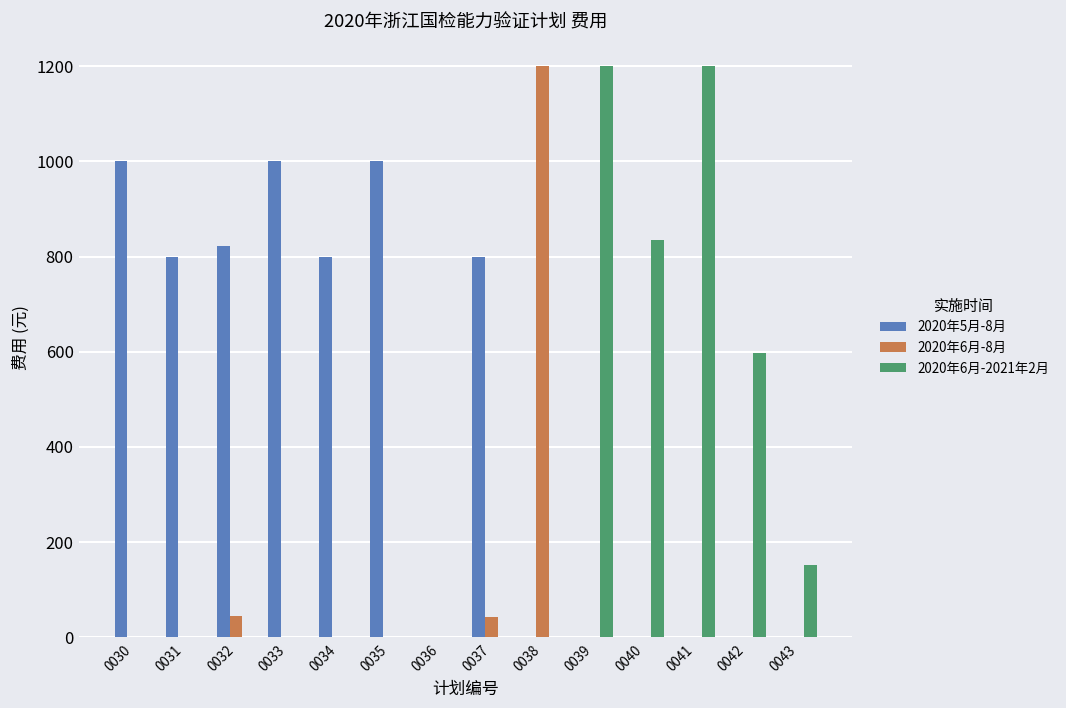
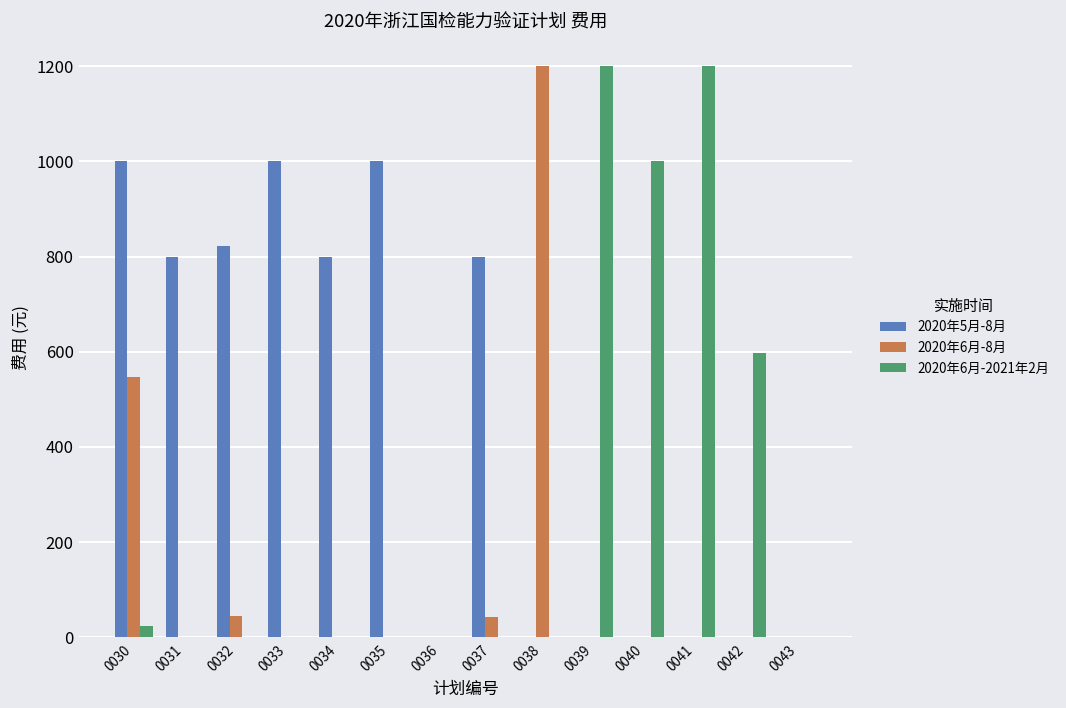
2020年6月-8月, 0030: 0 -> 550
2020年6月-2021年2月, 0030: 0 -> 20
2020年6月-2021年2月, 0040: 840 -> 1000
2020年6月-2021年2月, 0043: 150 -> 0
